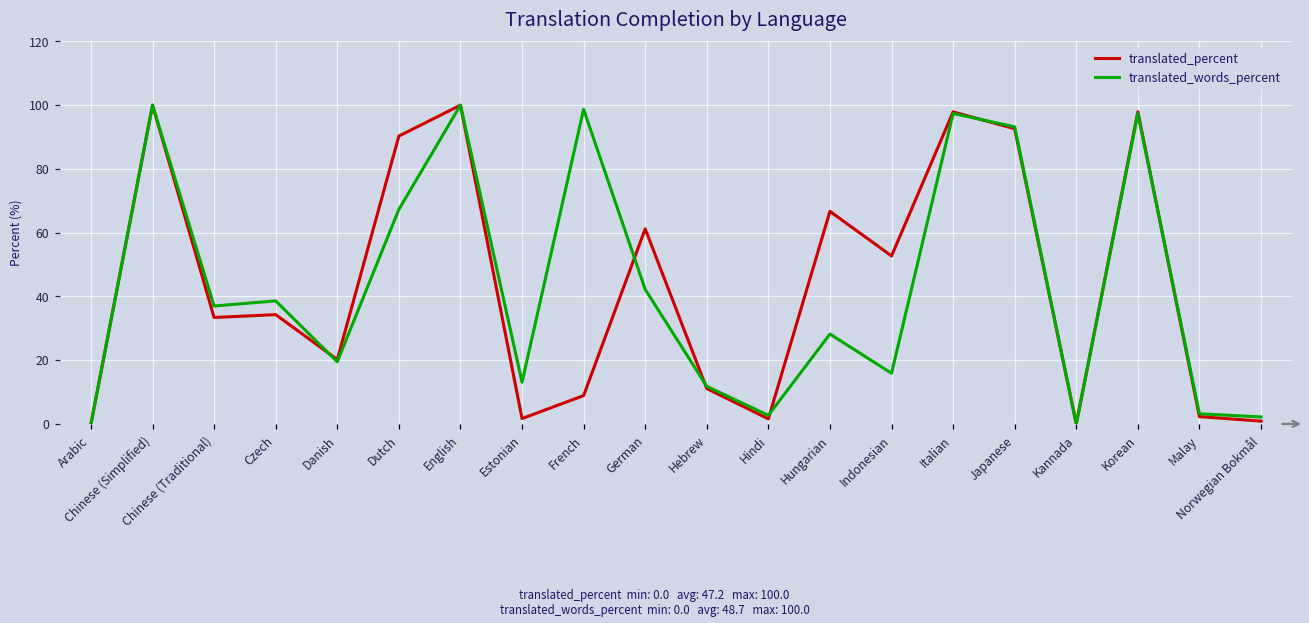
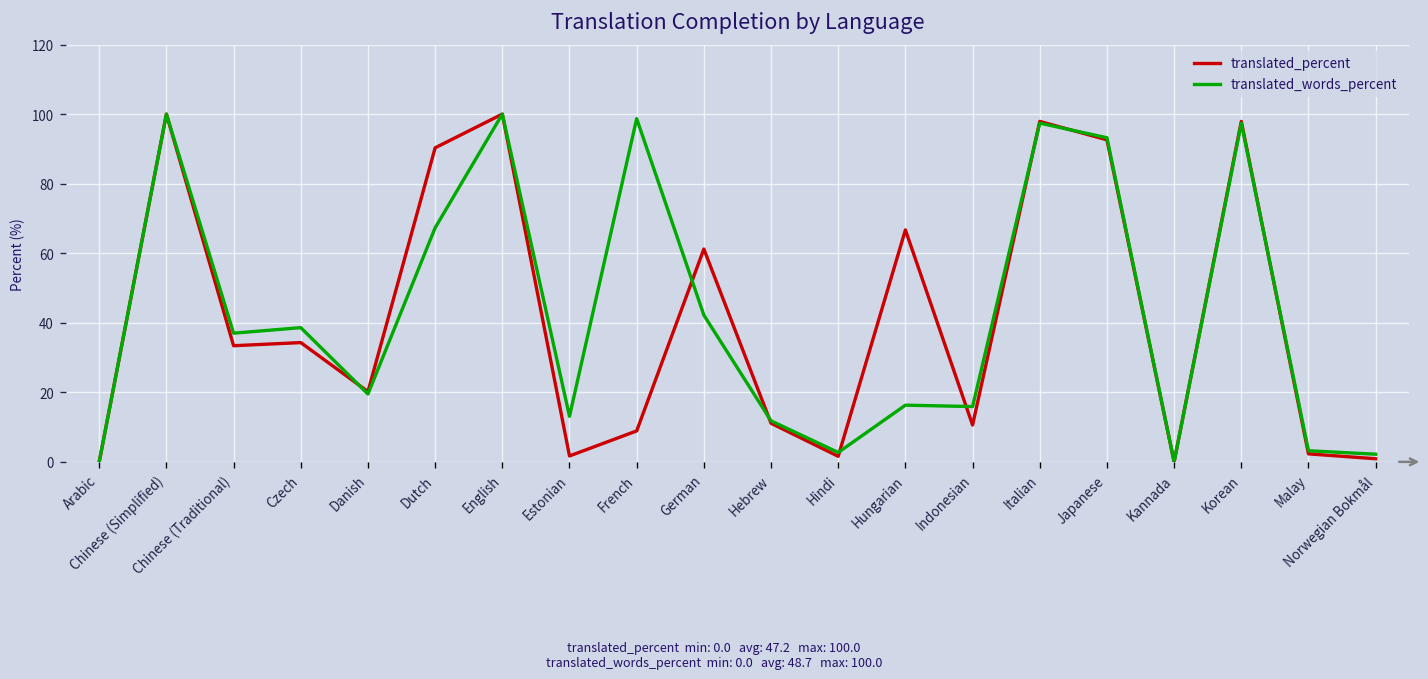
translated_words_percent, Hungarian: 28 -> 16
translated_percent, Indonesian: 53 -> 11
